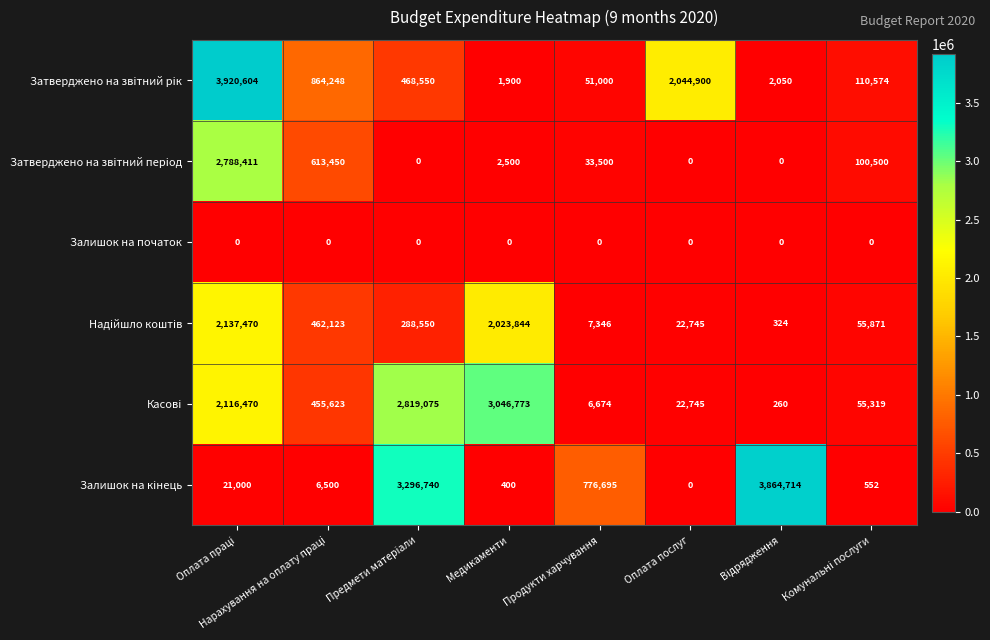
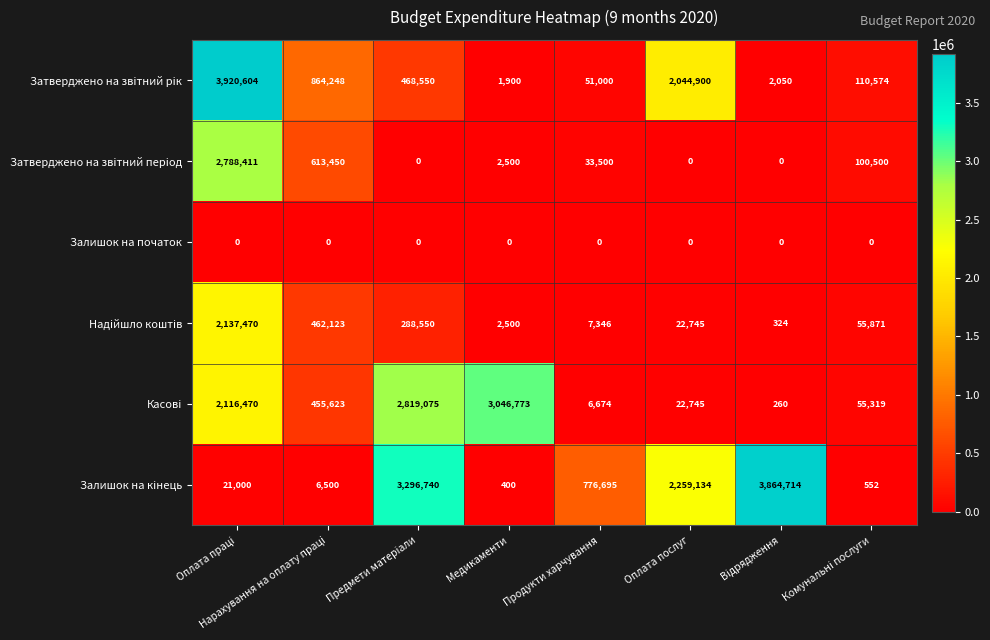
Надійшло коштів, Медикаменти: 2,023,844 -> 2,500
Залишок на кінець, Оплата послуг: 0 -> 2,259,134
